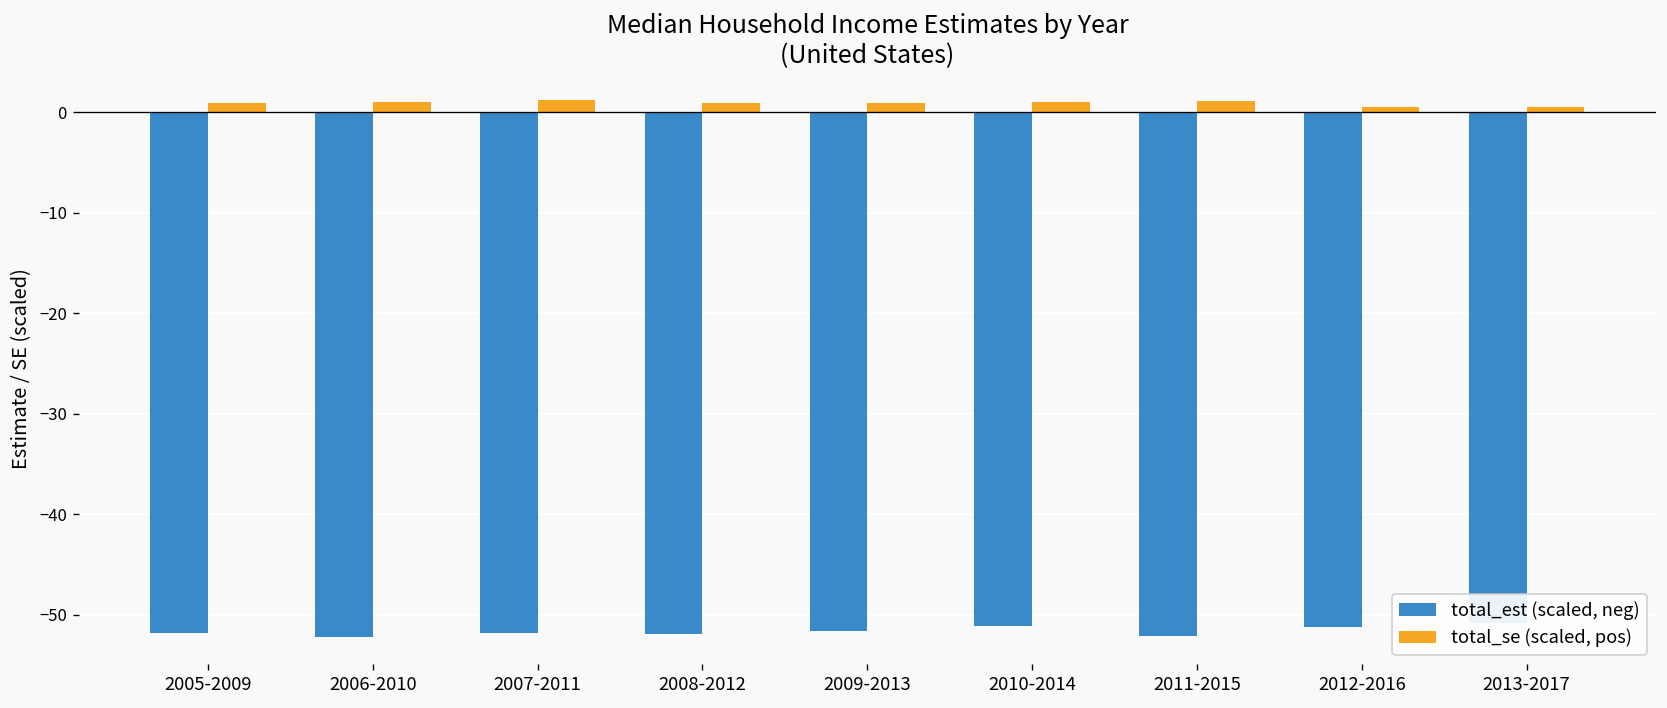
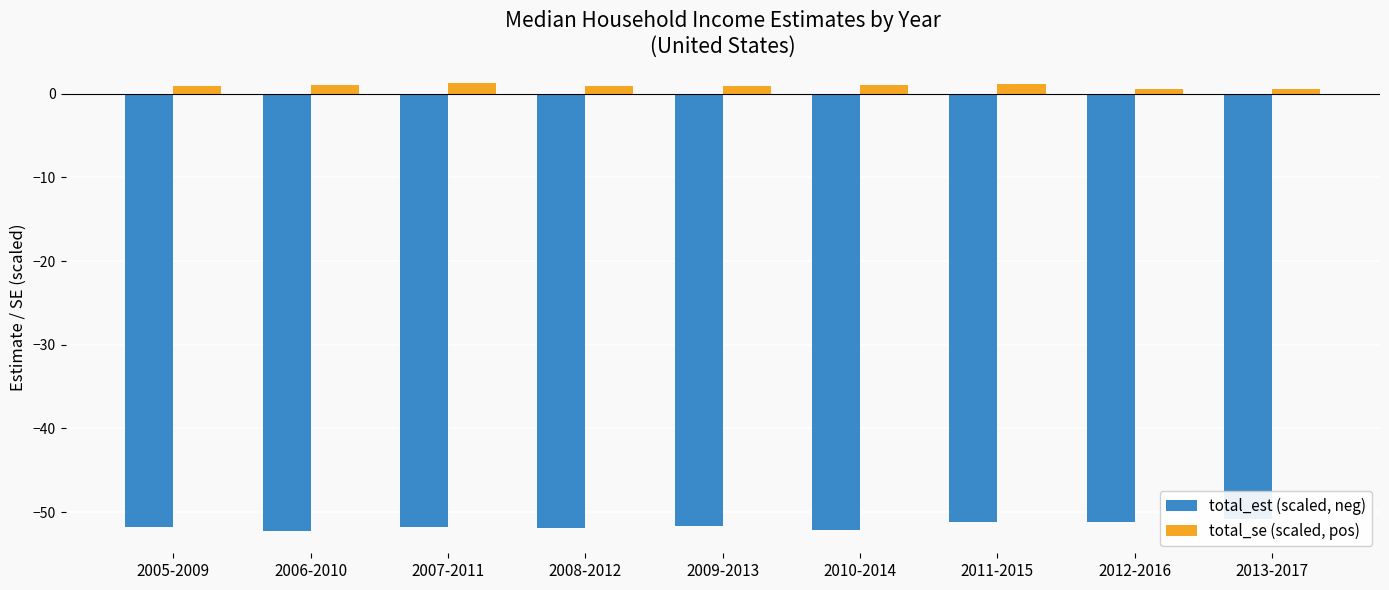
total_est (scaled, neg), 2010-2014: -51 -> -52
total_est (scaled, neg), 2011-2015: -52 -> -51
